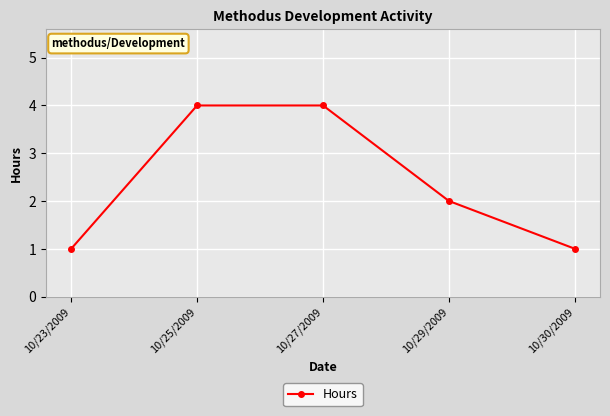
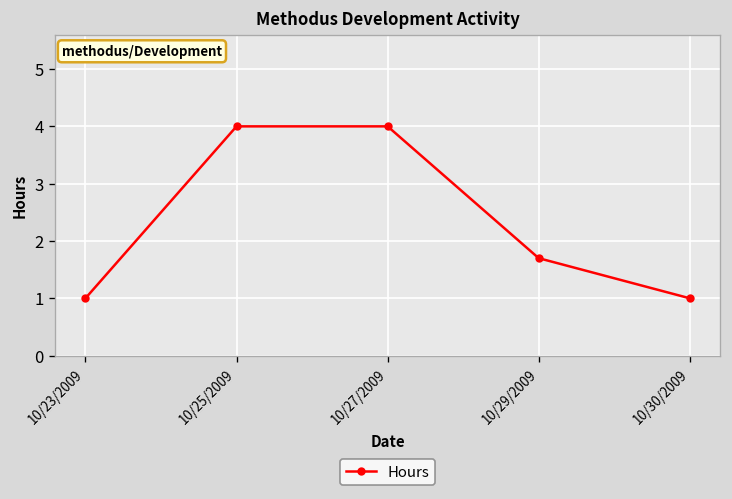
10/29/2009: 2.0 -> 1.7
